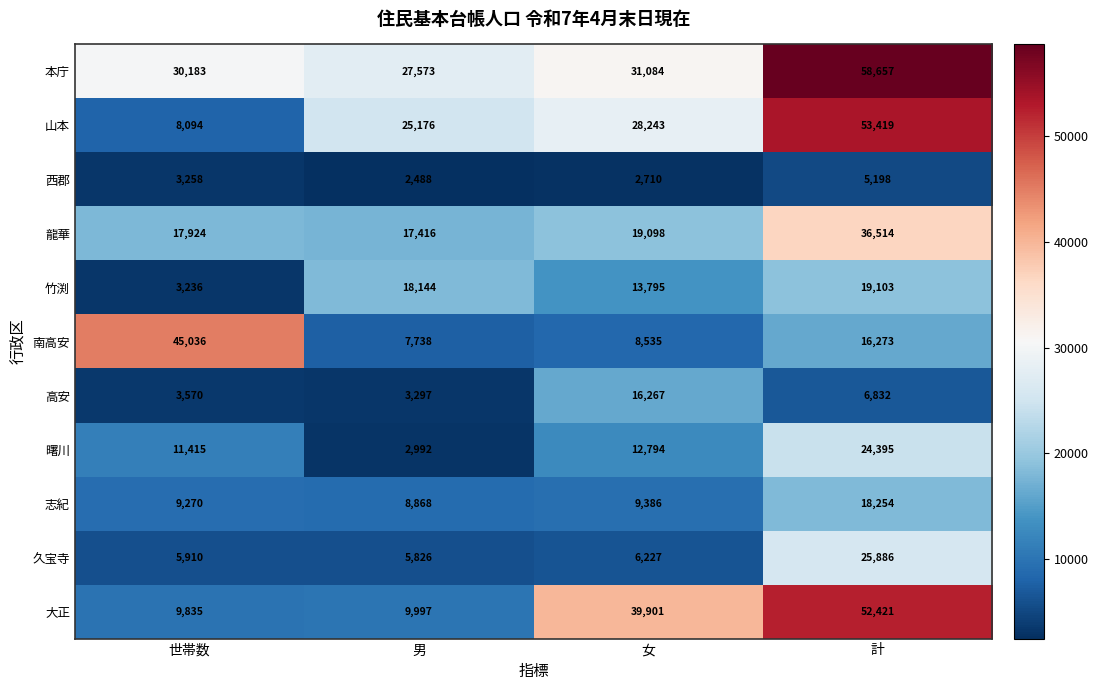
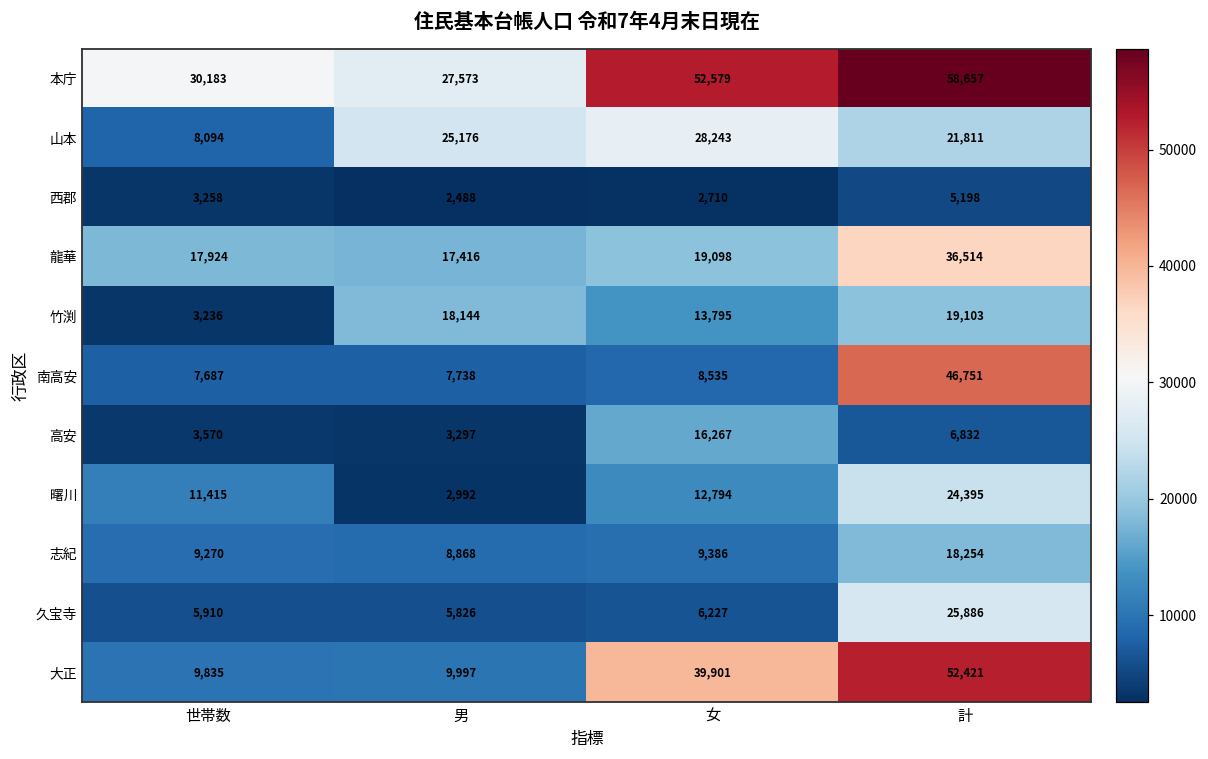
本庁, 女: 31,084 -> 52,579
山本, 計: 53,419 -> 21,811
南高安, 世帯数: 45,036 -> 7,687
南高安, 計: 16,273 -> 46,751
